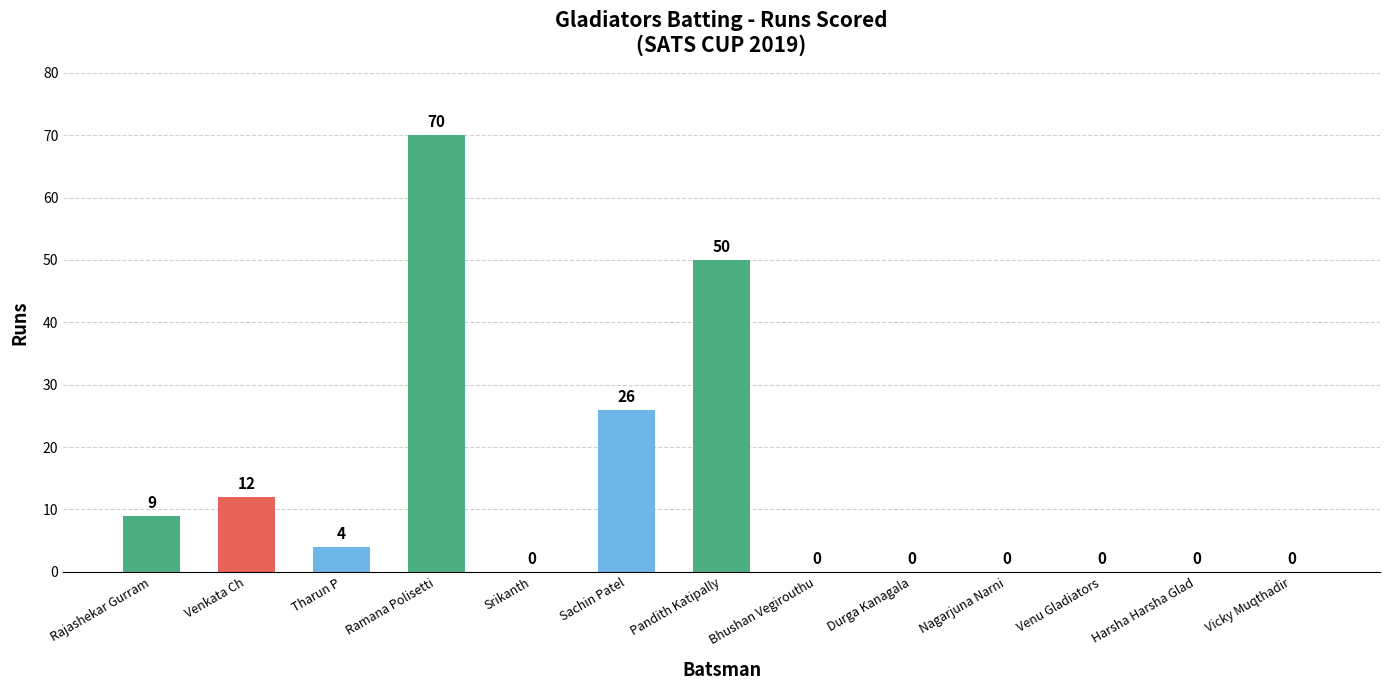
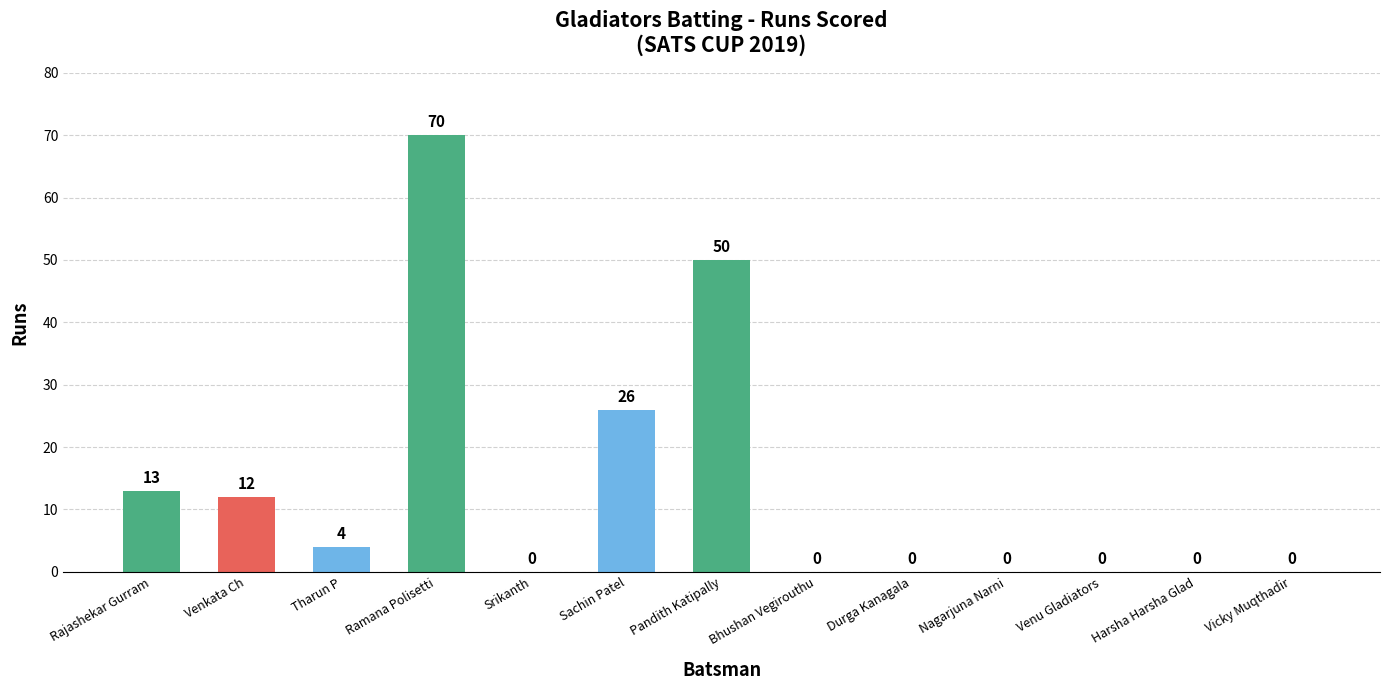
Rajashekar Gurram: 9 -> 13
